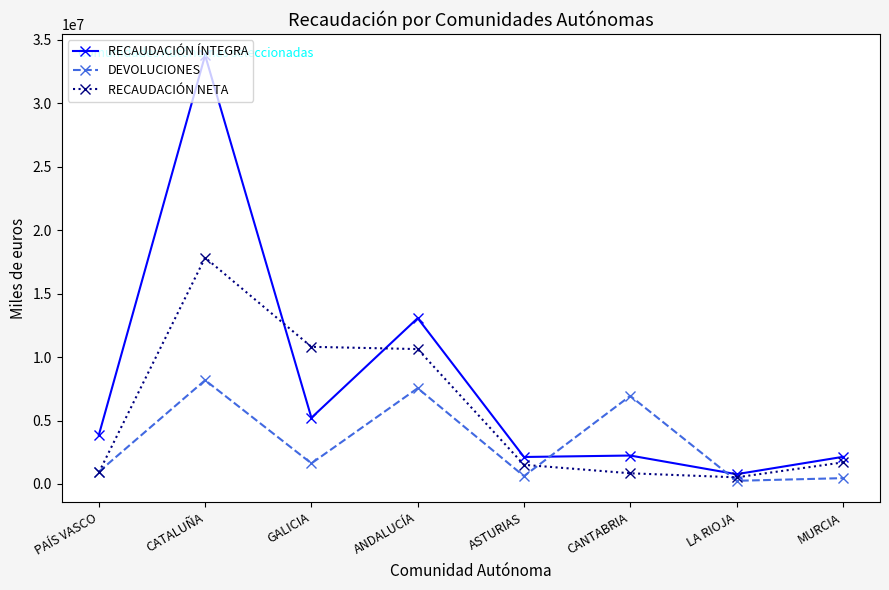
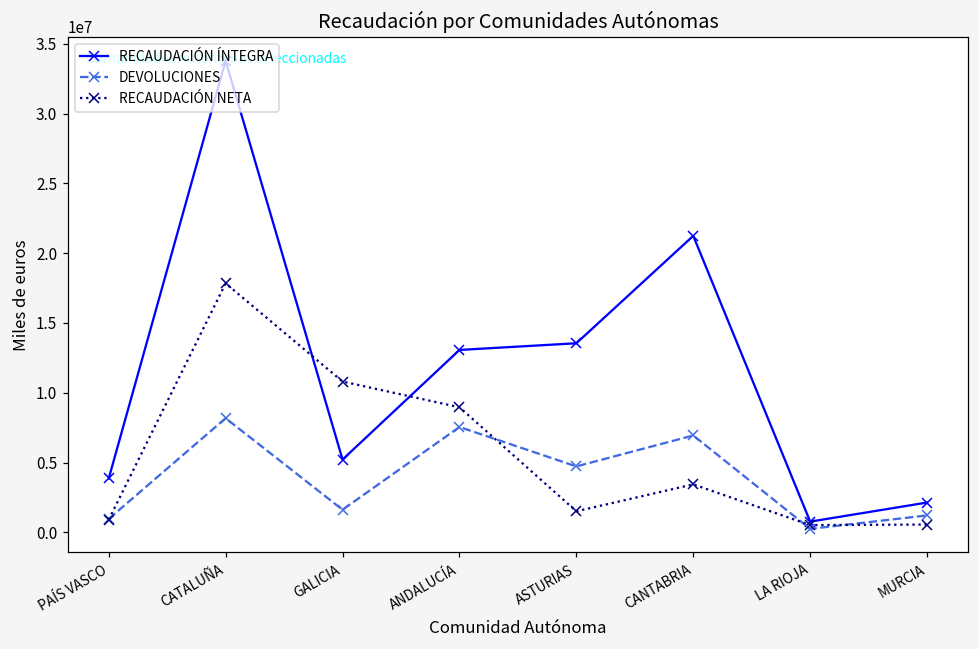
RECAUDACIÓN NETA, ANDALUCÍA: 10600000 -> 9000000
RECAUDACIÓN ÍNTEGRA, ASTURIAS: 2100000 -> 13500000
DEVOLUCIONES, ASTURIAS: 600000 -> 4700000
RECAUDACIÓN ÍNTEGRA, CANTABRIA: 2200000 -> 21200000
RECAUDACIÓN NETA, CANTABRIA: 800000 -> 3400000
DEVOLUCIONES, MURCIA: 500000 -> 1200000
RECAUDACIÓN NETA, MURCIA: 1700000 -> 600000
